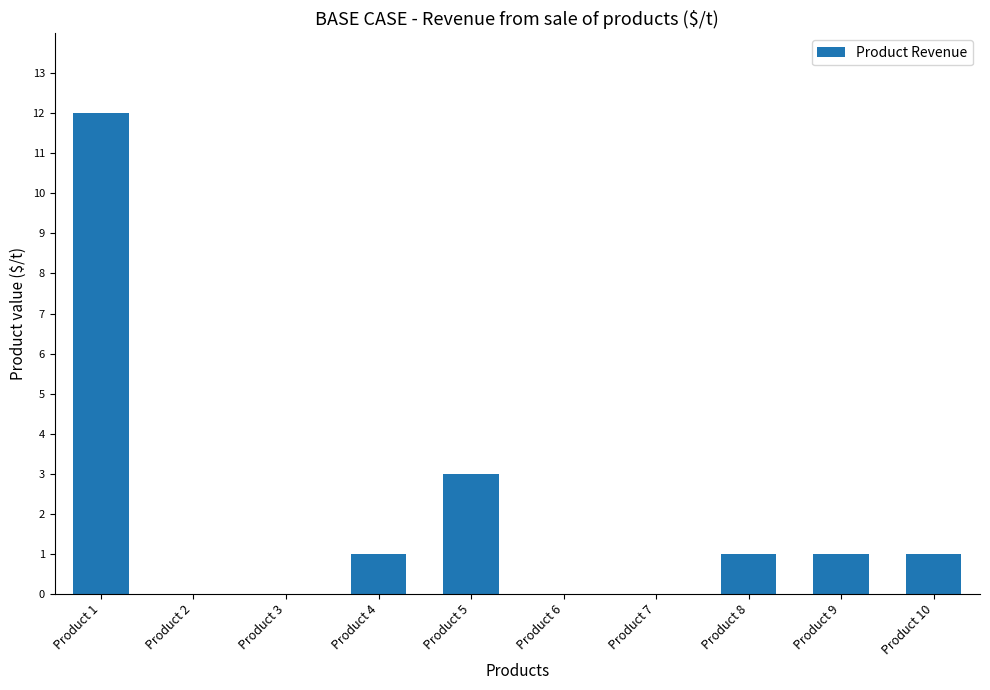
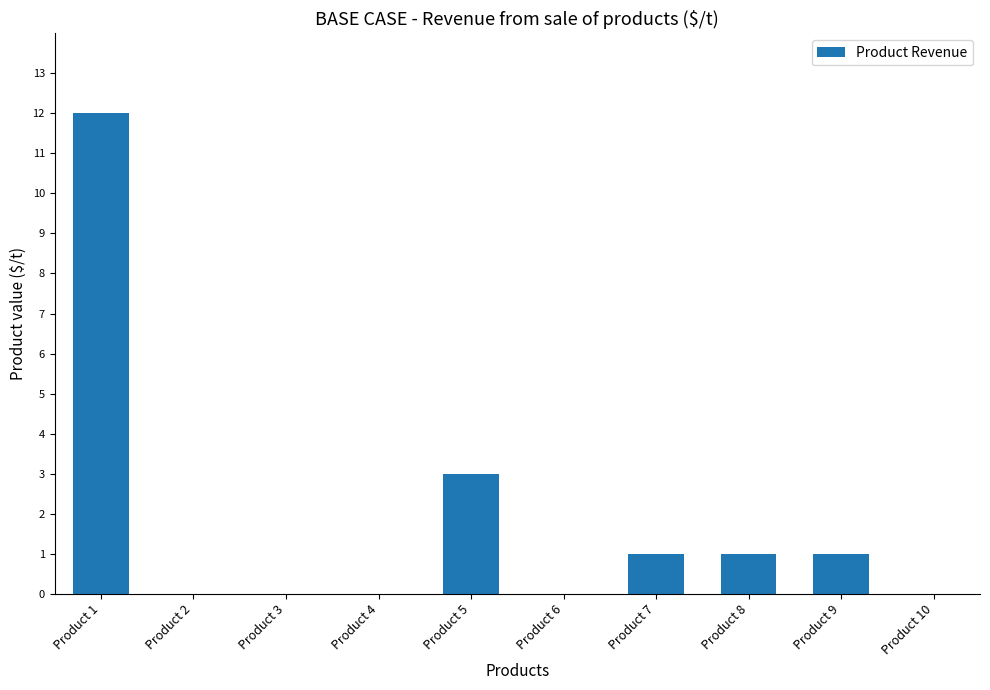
Product 4: 1 -> 0
Product 7: 0 -> 1
Product 10: 1 -> 0
